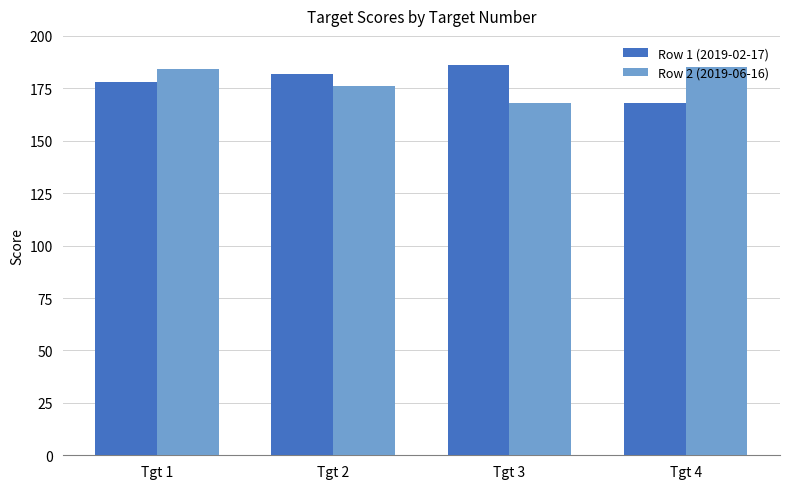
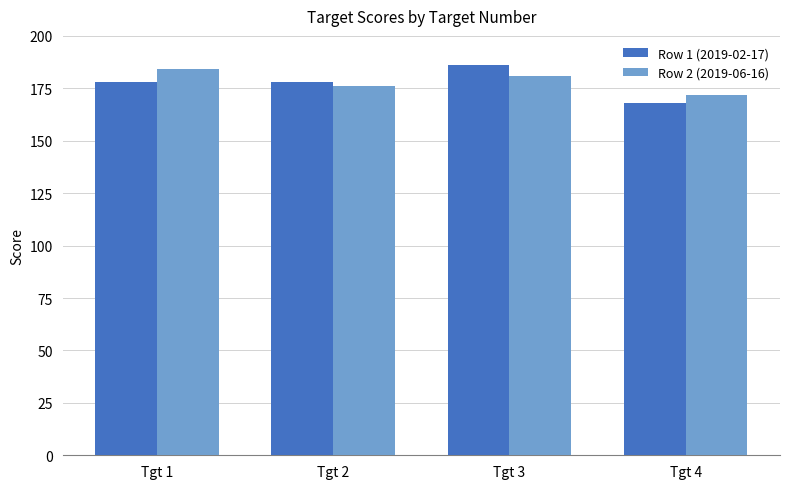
Row 1 (2019-02-17), Tgt 2: 182 -> 178
Row 2 (2019-06-16), Tgt 3: 168 -> 181
Row 2 (2019-06-16), Tgt 4: 185 -> 172
